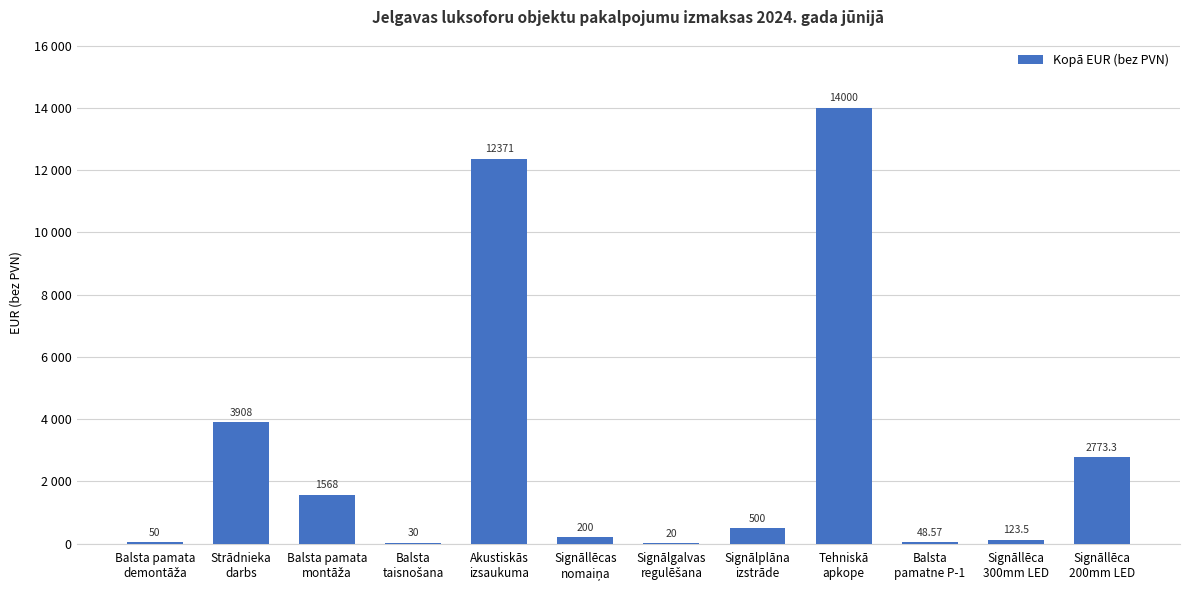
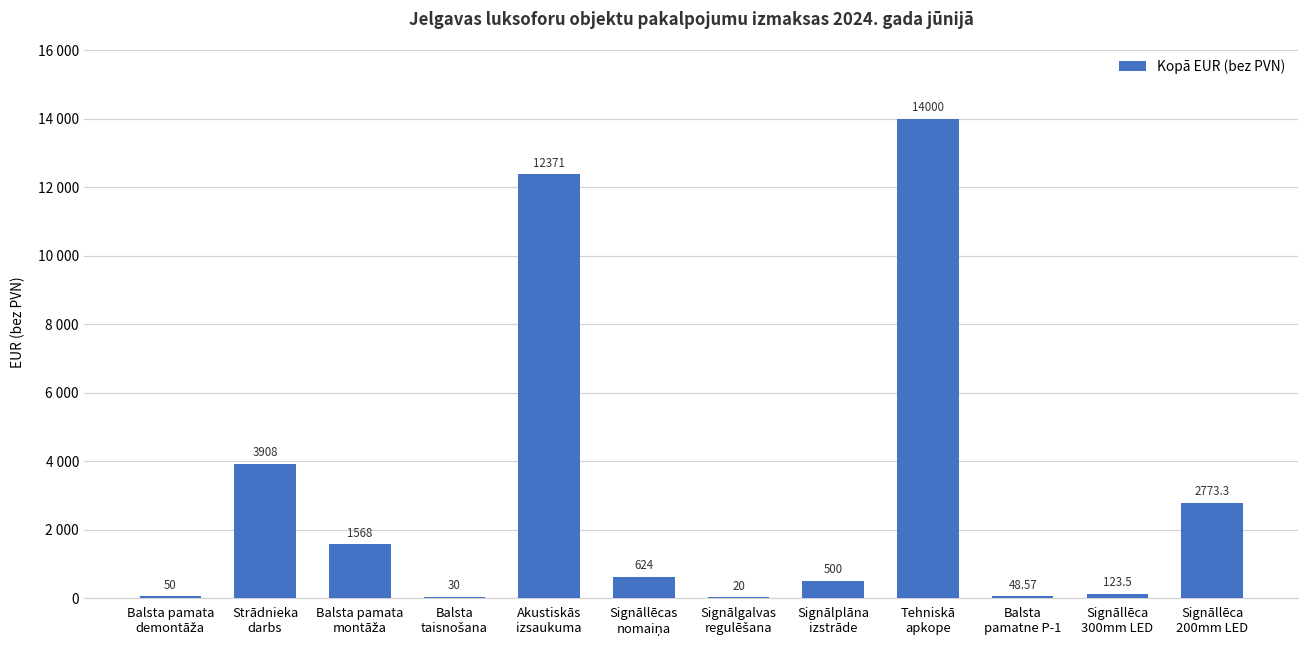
Signāllēcas nomaiņa: 200 -> 624
